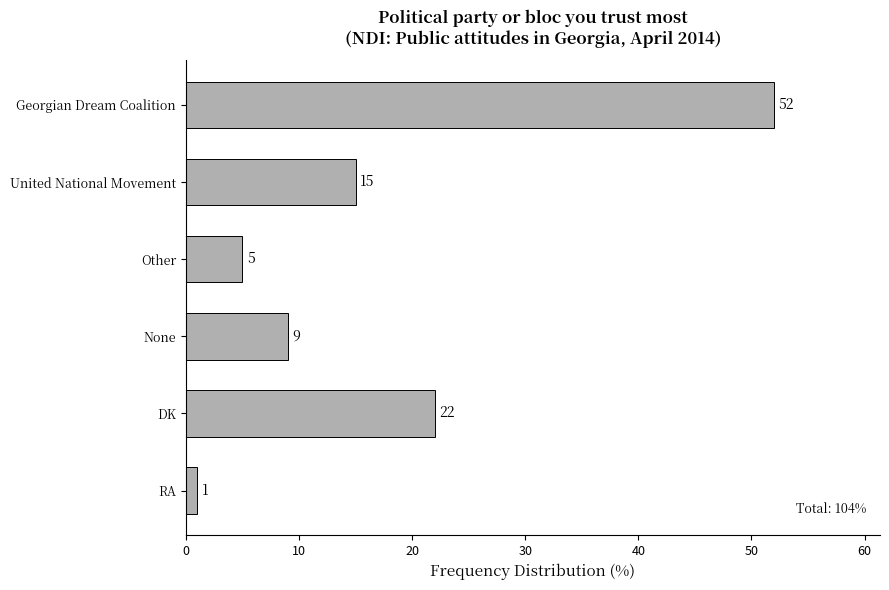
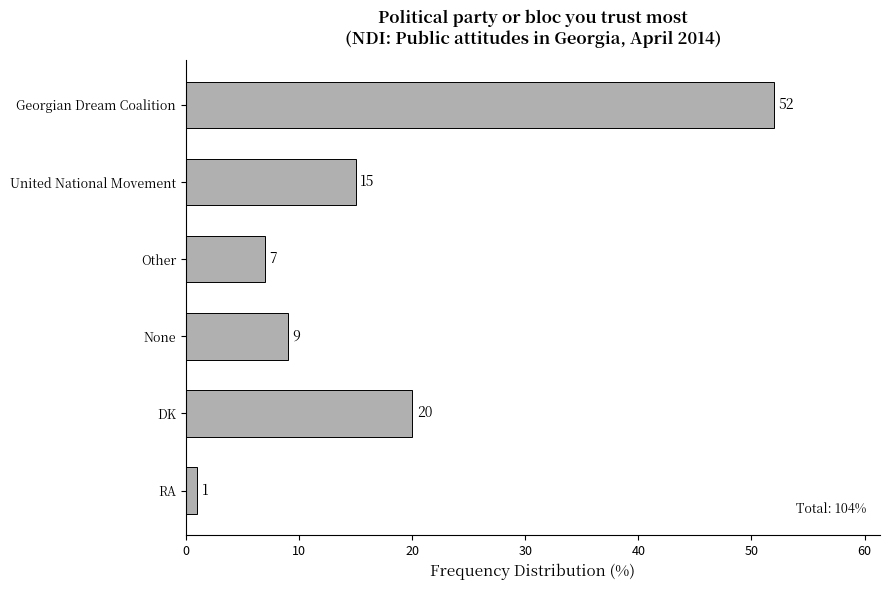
Other: 5 -> 7
DK: 22 -> 20
